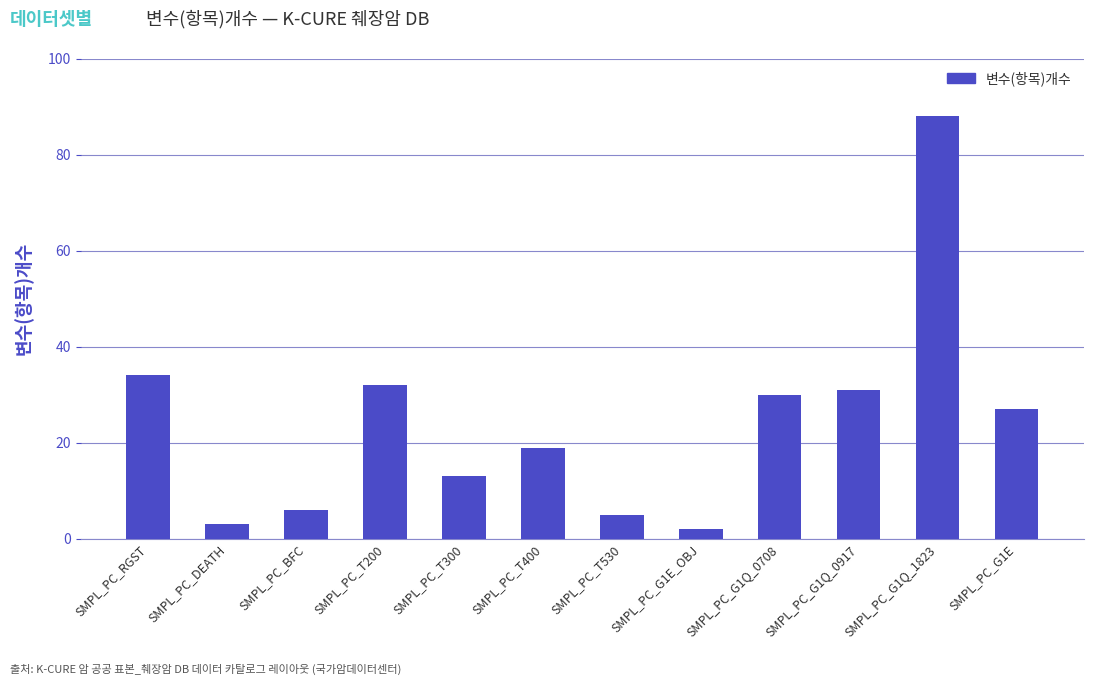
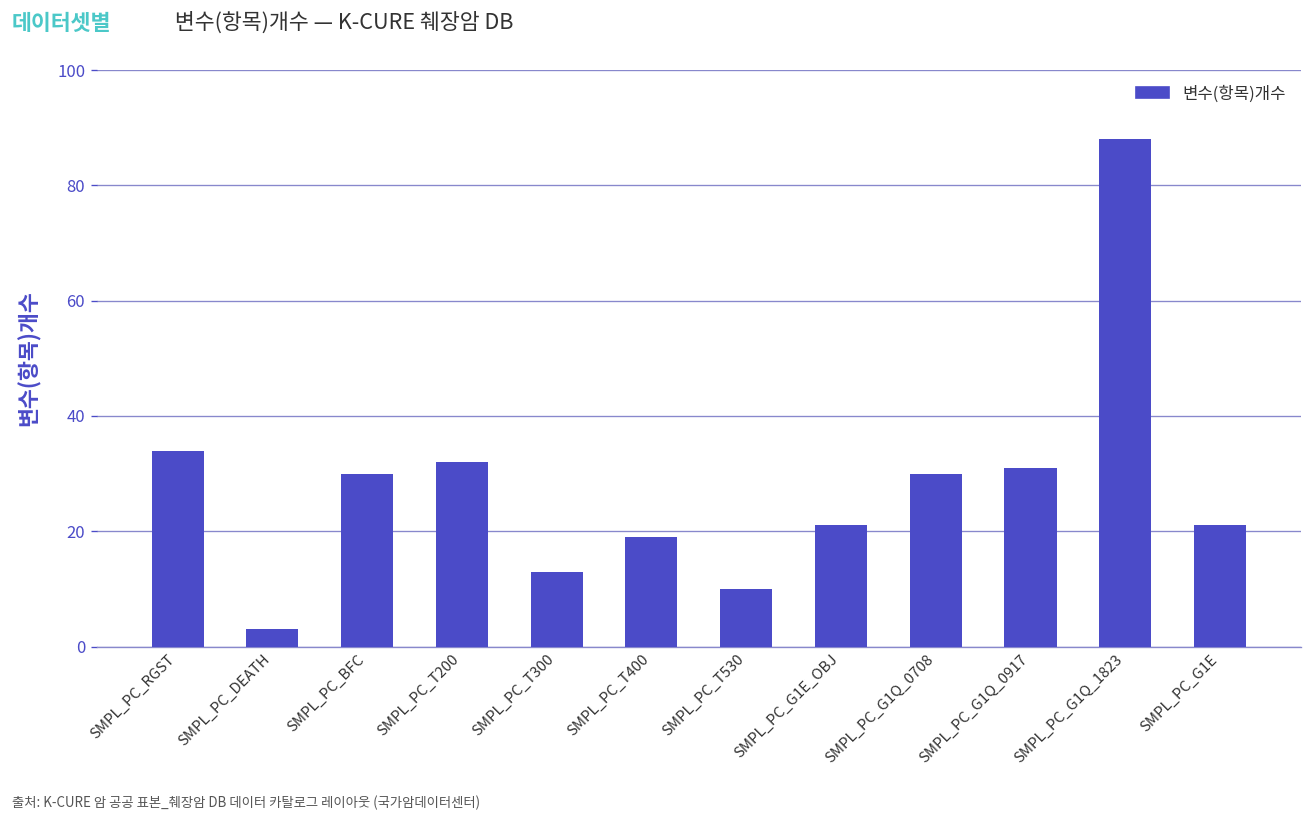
SMPL_PC_BFC: 6 -> 30
SMPL_PC_T530: 5 -> 10
SMPL_PC_G1E_OBJ: 2 -> 21
SMPL_PC_G1E: 27 -> 21
